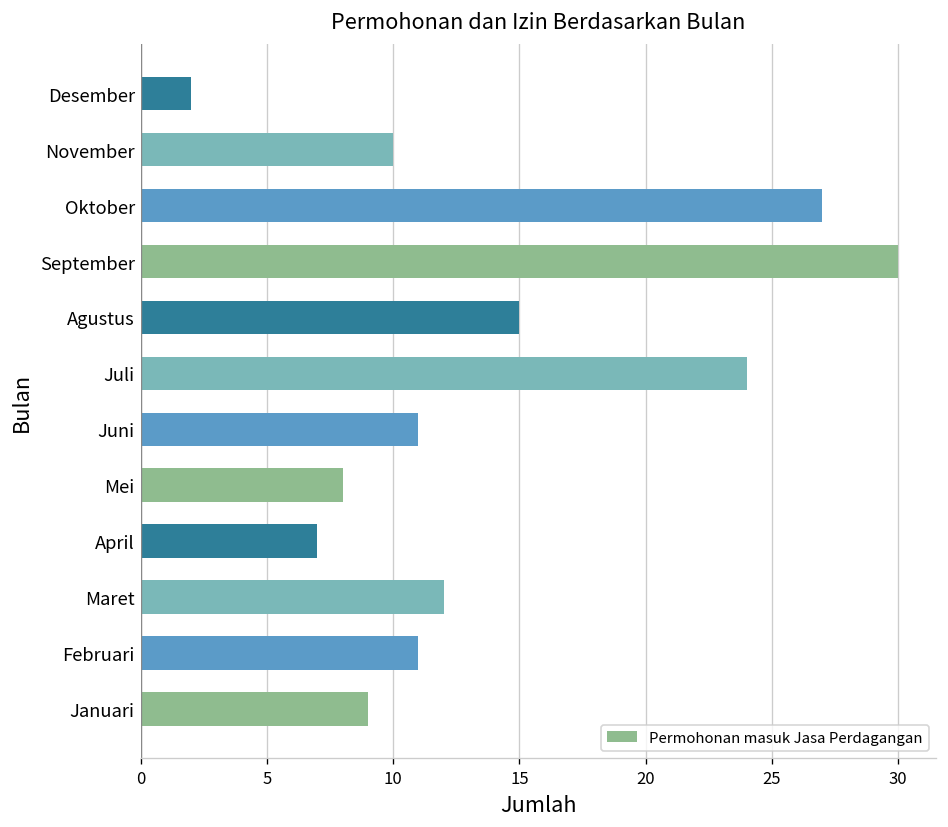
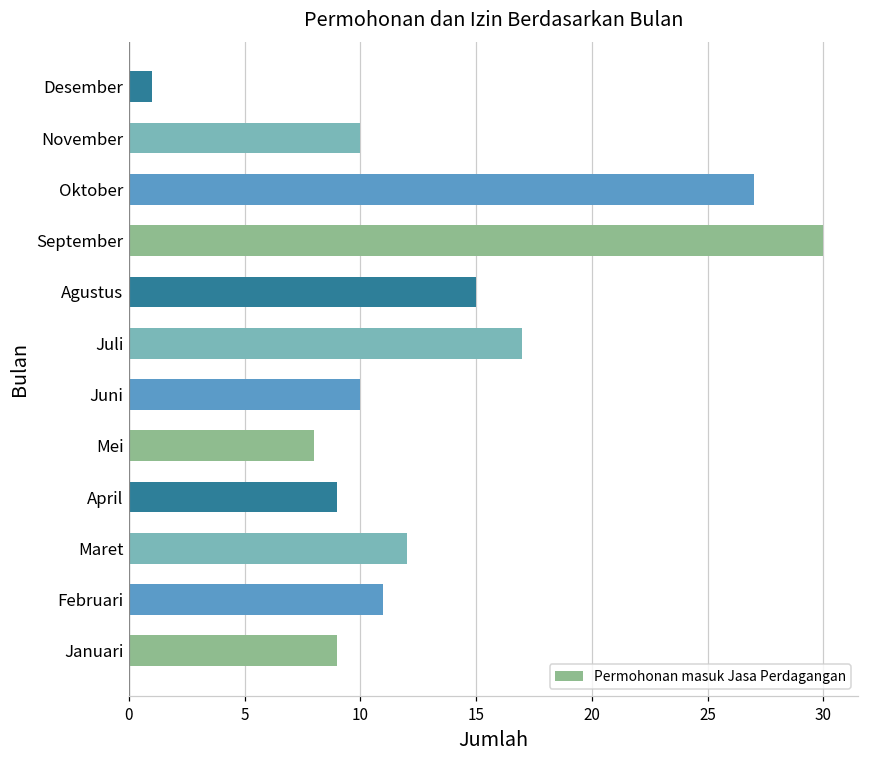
Desember: 2 -> 1
Juli: 24 -> 17
Juni: 11 -> 10
April: 7 -> 9
